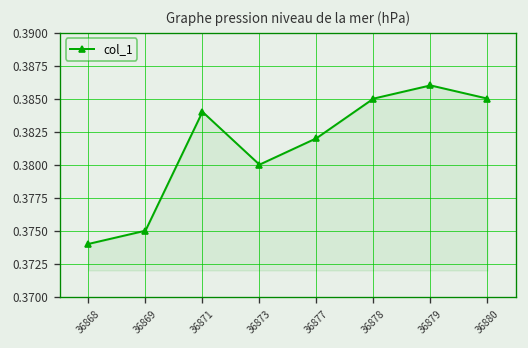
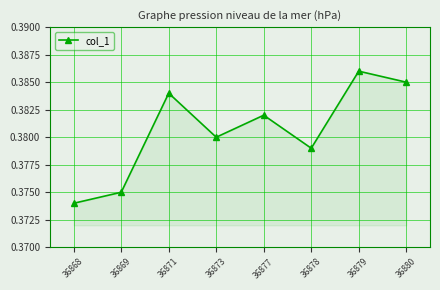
36878: 0.385 -> 0.379
